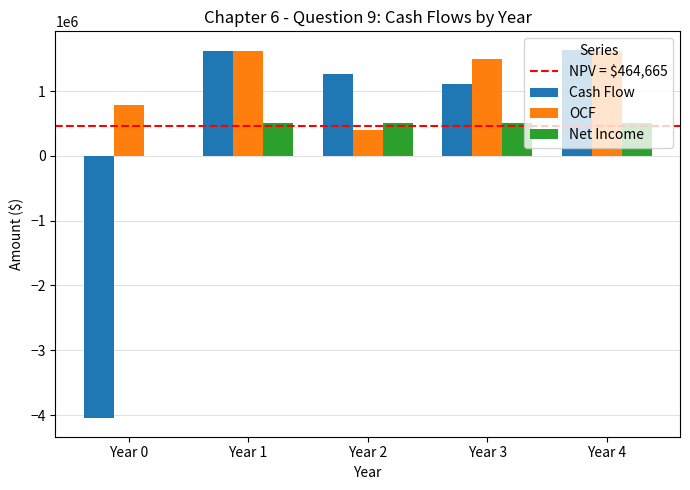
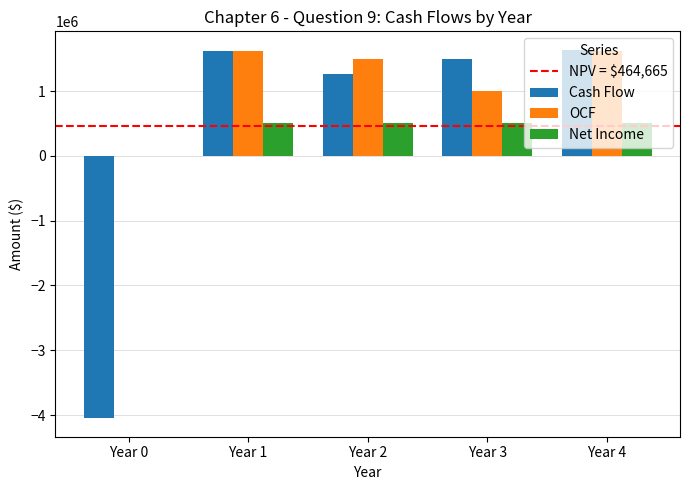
OCF, Year 0: 800000 -> 0
OCF, Year 2: 400000 -> 1500000
Cash Flow, Year 3: 1100000 -> 1500000
OCF, Year 3: 1500000 -> 1000000
